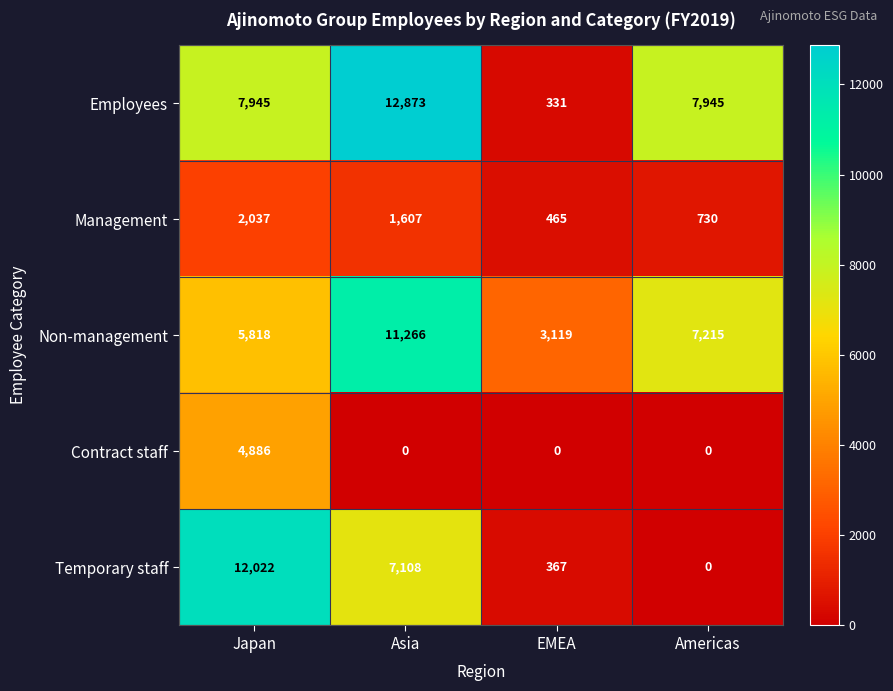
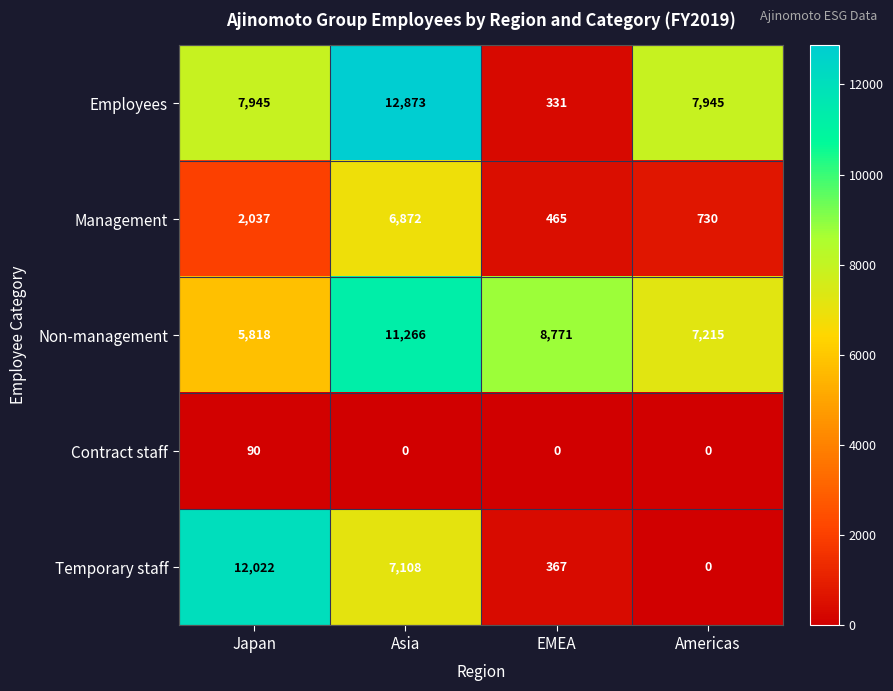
Management, Asia: 1,607 -> 6,872
Non-management, EMEA: 3,119 -> 8,771
Contract staff, Japan: 4,886 -> 90
